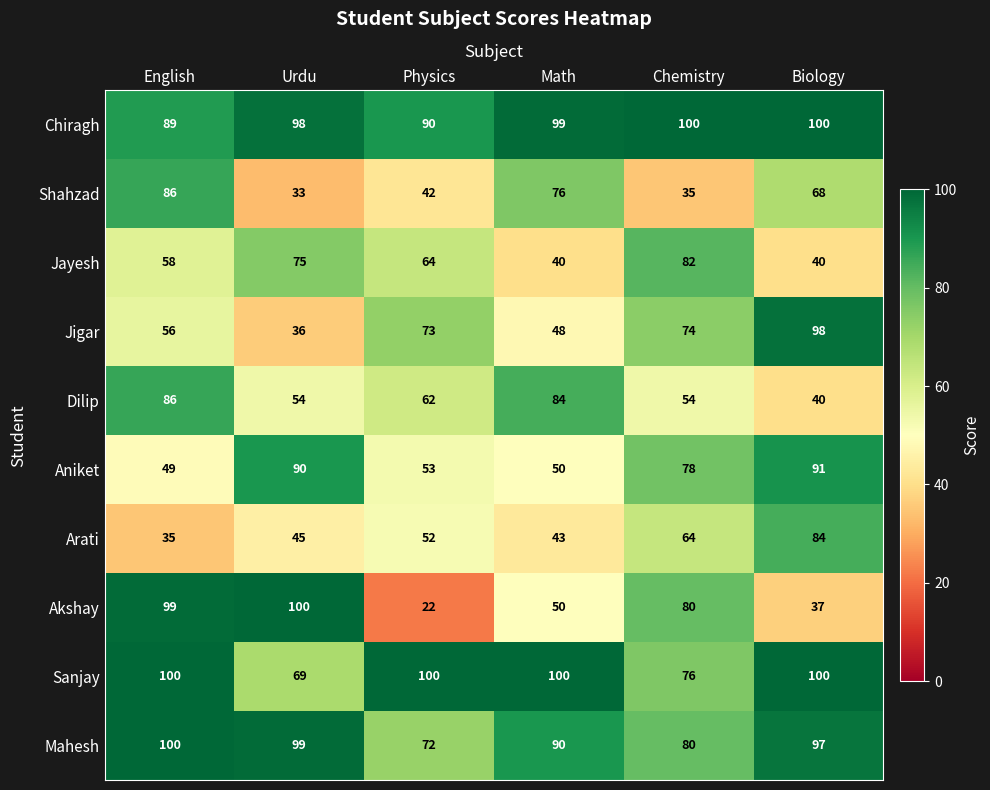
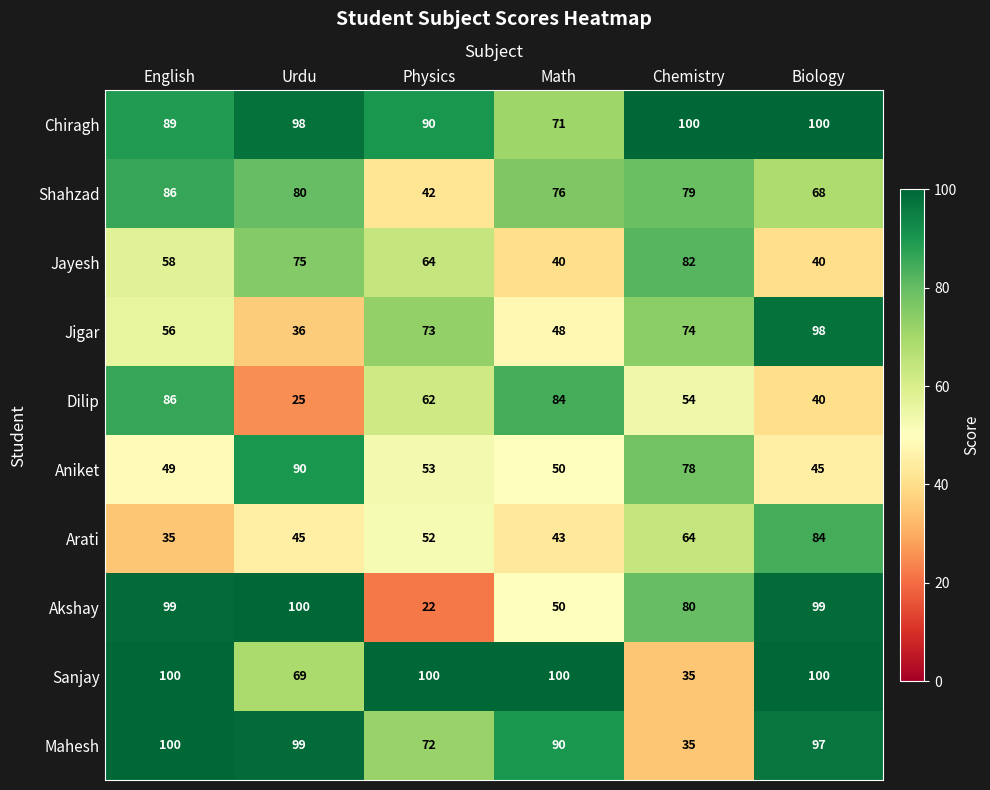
Chiragh, Math: 99 -> 71
Shahzad, Urdu: 33 -> 80
Shahzad, Chemistry: 35 -> 79
Dilip, Urdu: 54 -> 25
Aniket, Biology: 91 -> 45
Akshay, Biology: 37 -> 99
Sanjay, Chemistry: 76 -> 35
Mahesh, Chemistry: 80 -> 35
